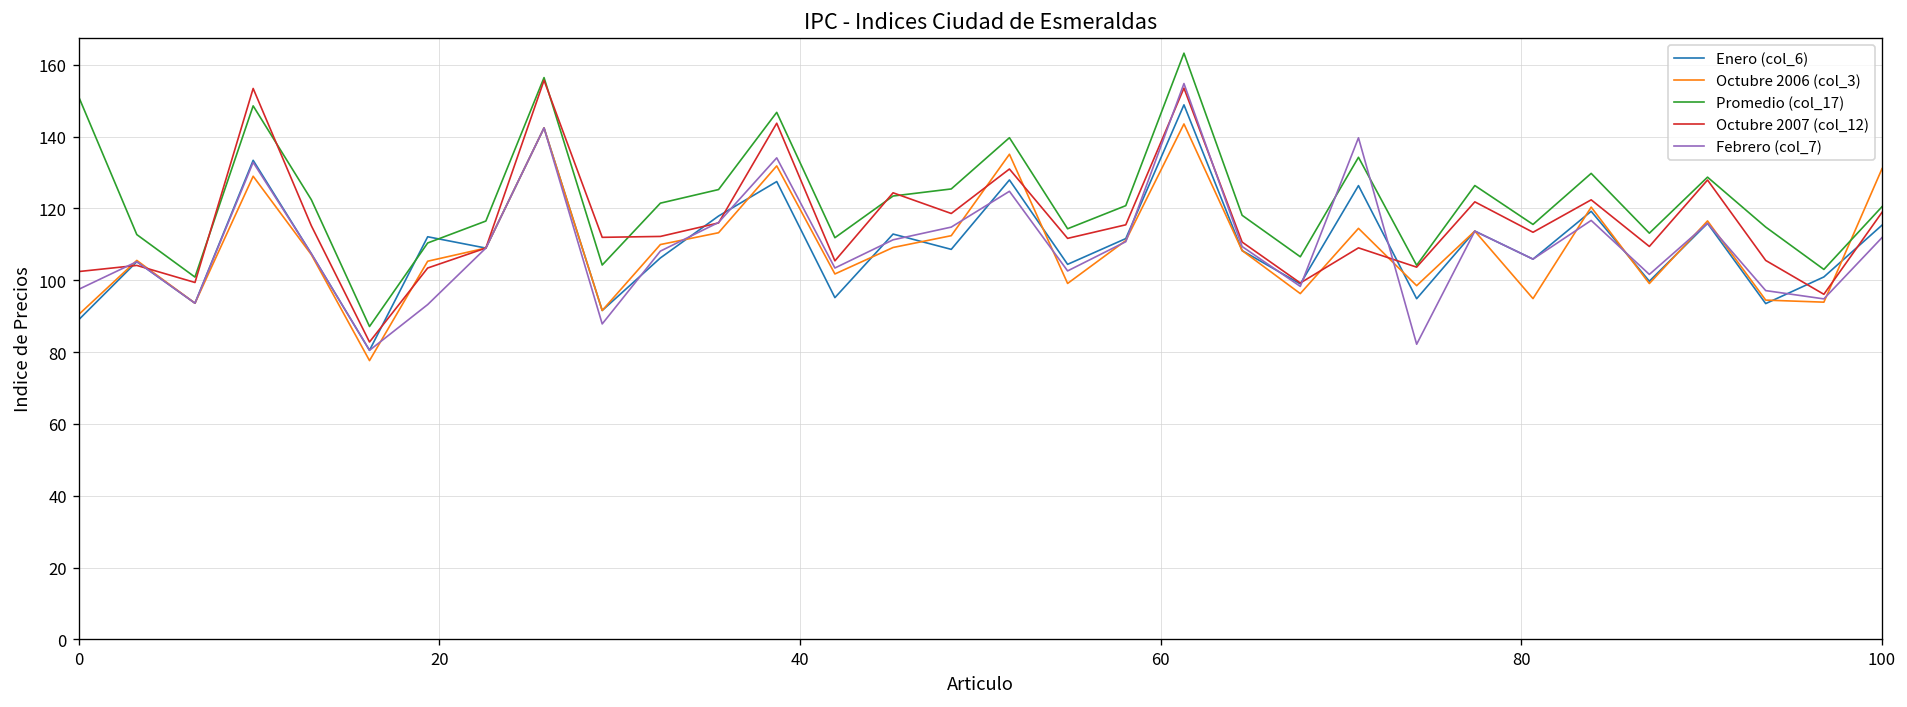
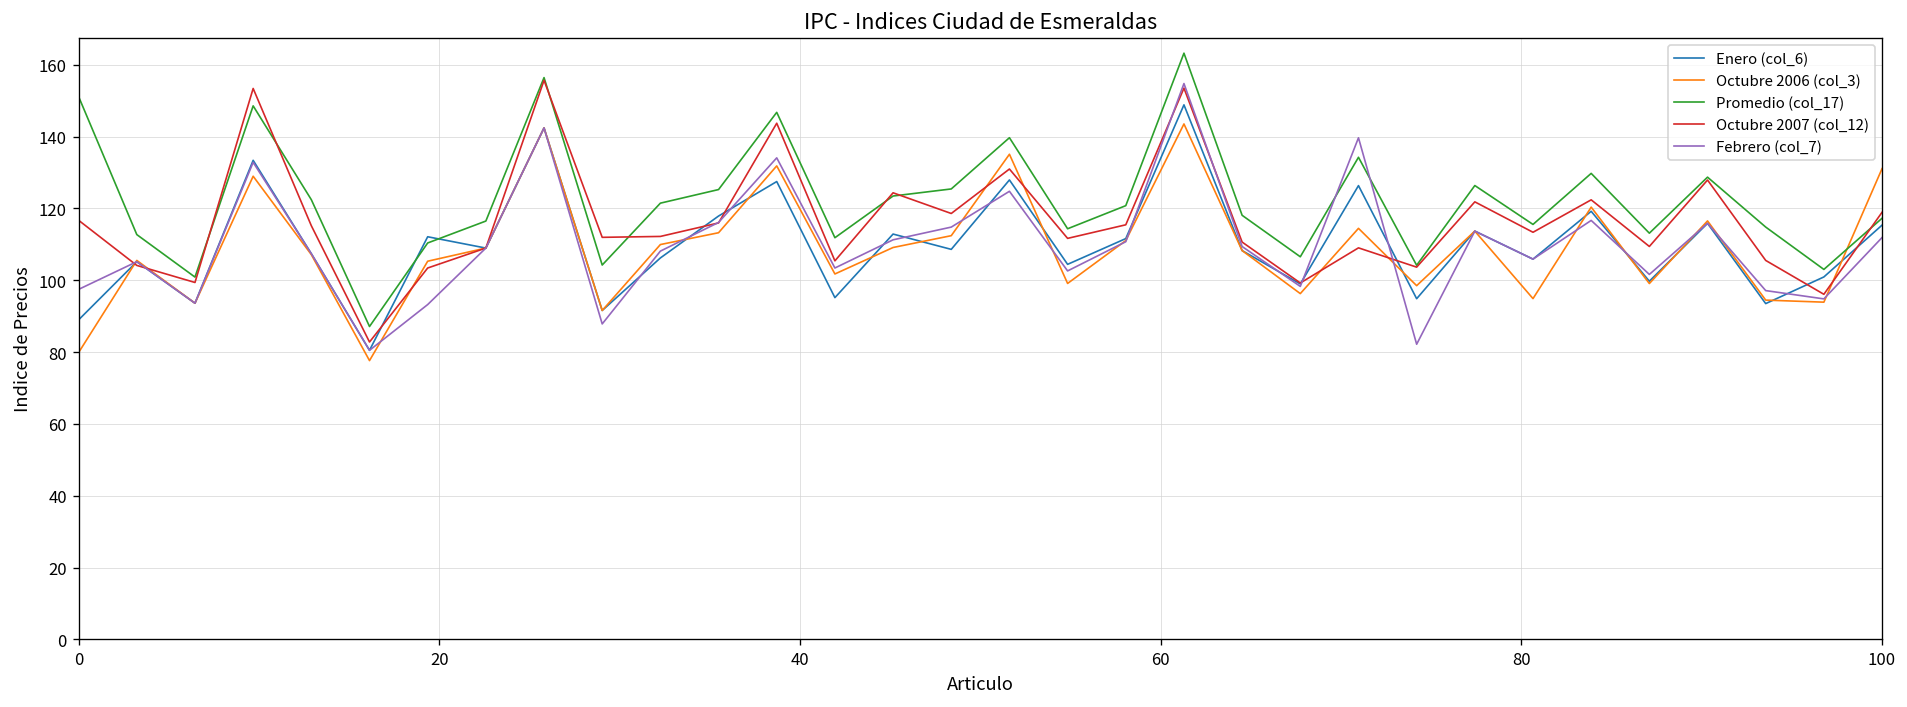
Octubre 2006 (col_3), 0: 90 -> 80
Octubre 2007 (col_12), 0: 102 -> 117
Promedio (col_17), 100: 121 -> 117
